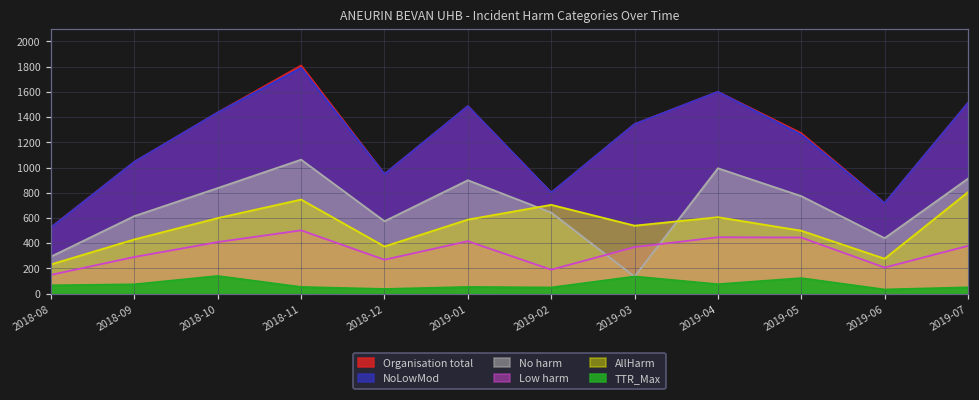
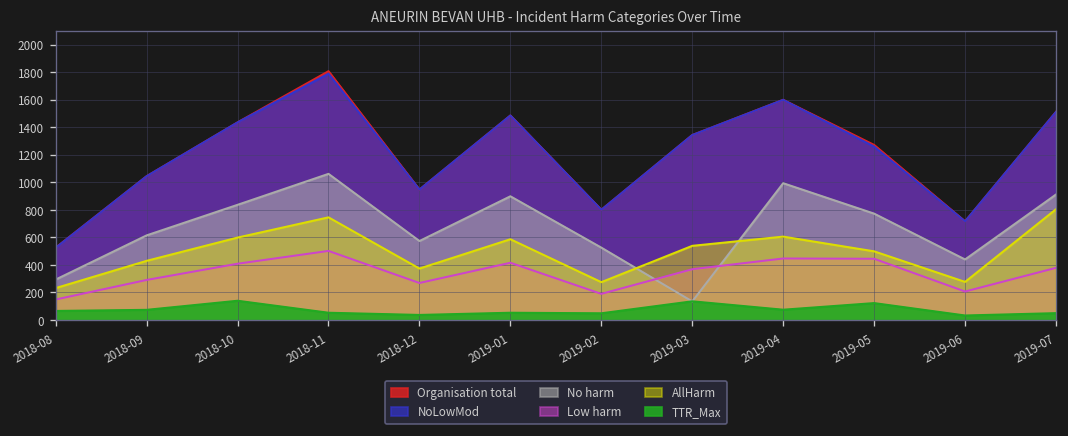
No harm, 2019-02: 640 -> 530
AllHarm, 2019-02: 700 -> 280
